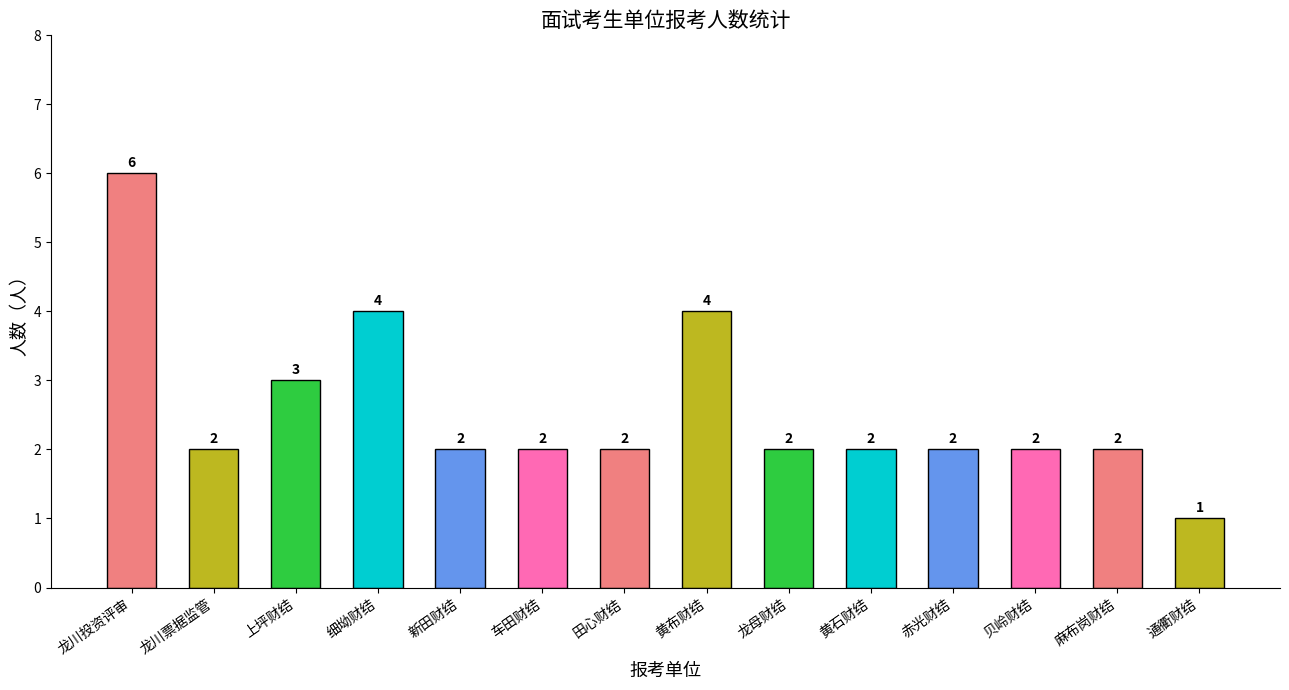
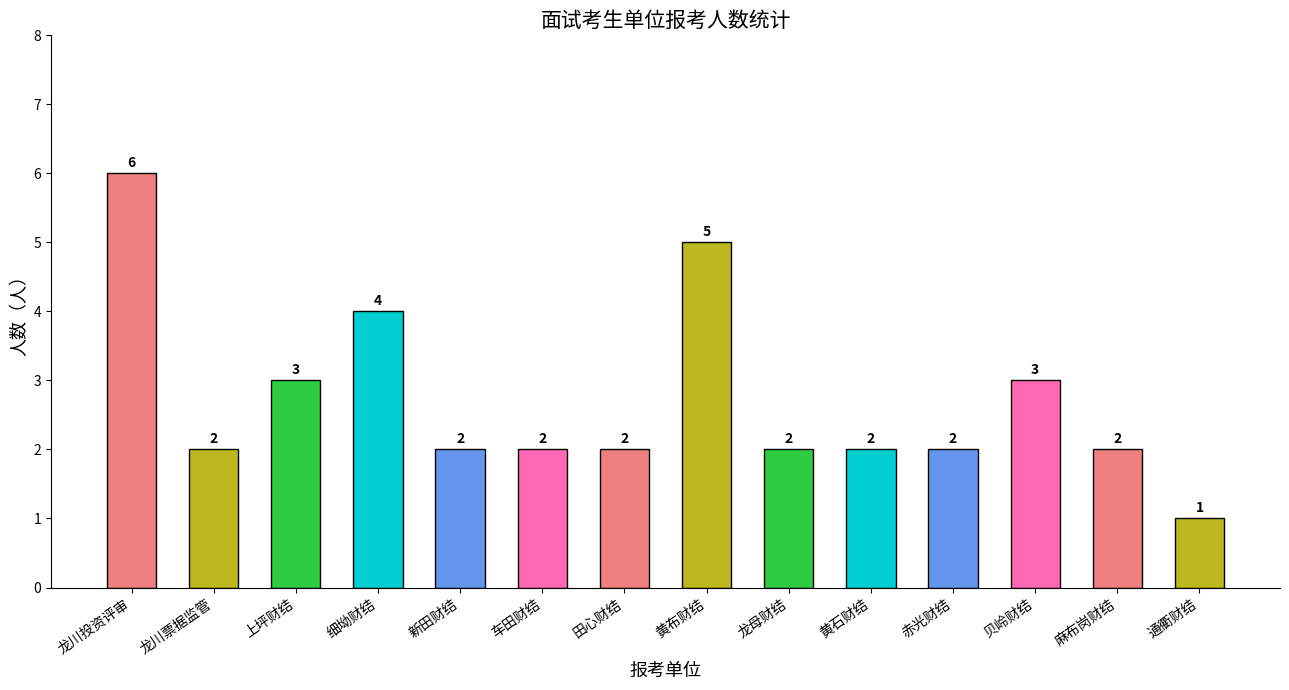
黄布财结: 4 -> 5
贝岭财结: 2 -> 3
